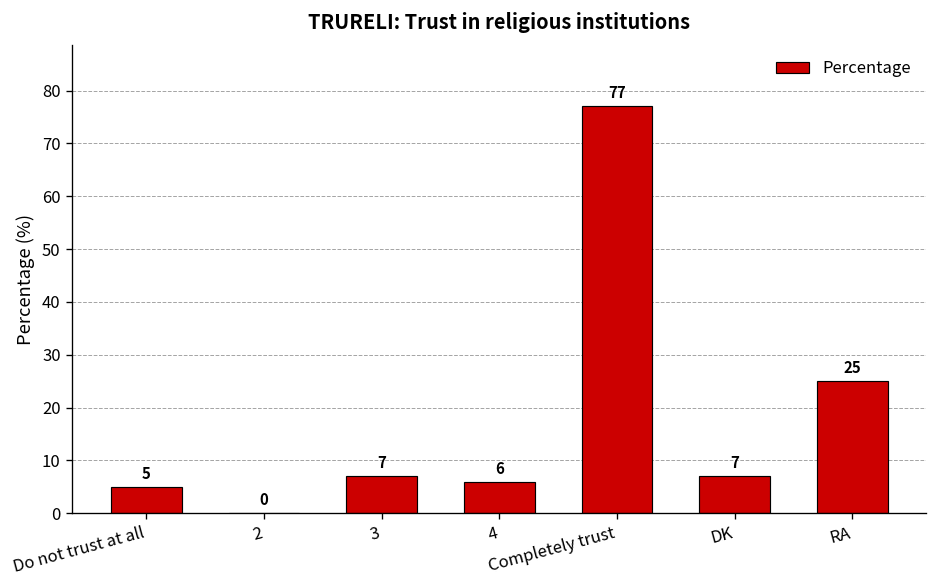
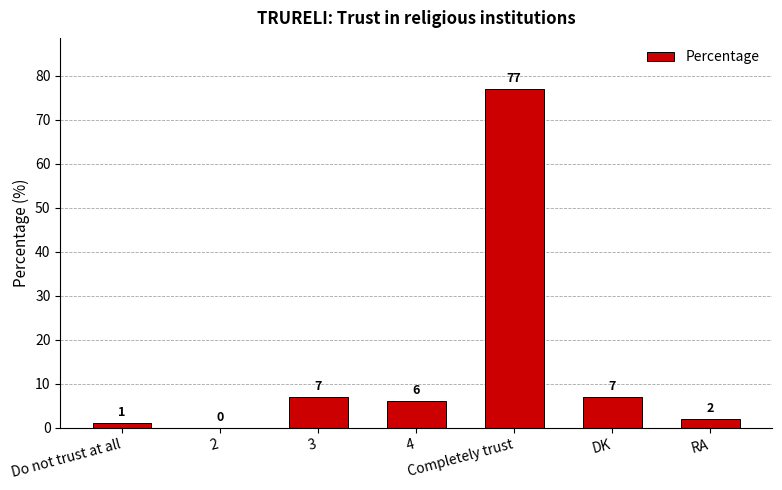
Do not trust at all: 5 -> 1
RA: 25 -> 2
